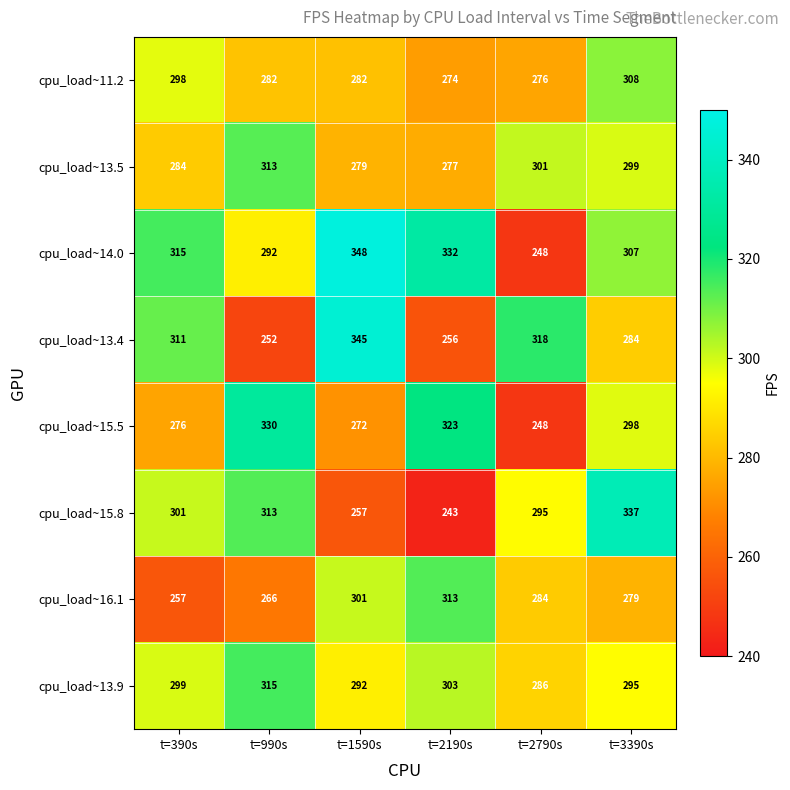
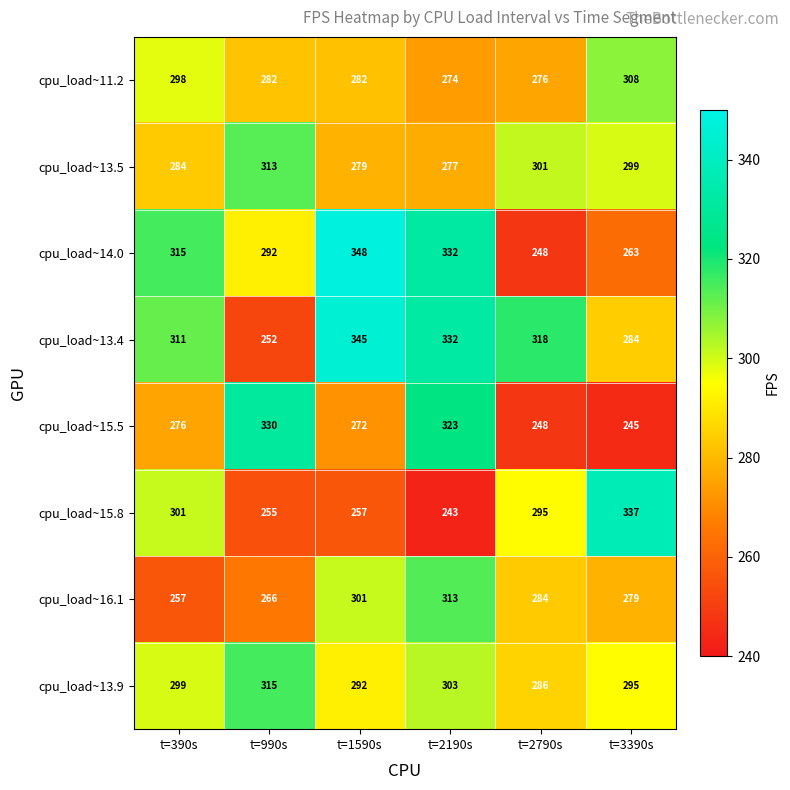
cpu_load~14.0, t=3390s: 307 -> 263
cpu_load~13.4, t=2190s: 256 -> 332
cpu_load~15.5, t=3390s: 298 -> 245
cpu_load~15.8, t=990s: 313 -> 255
